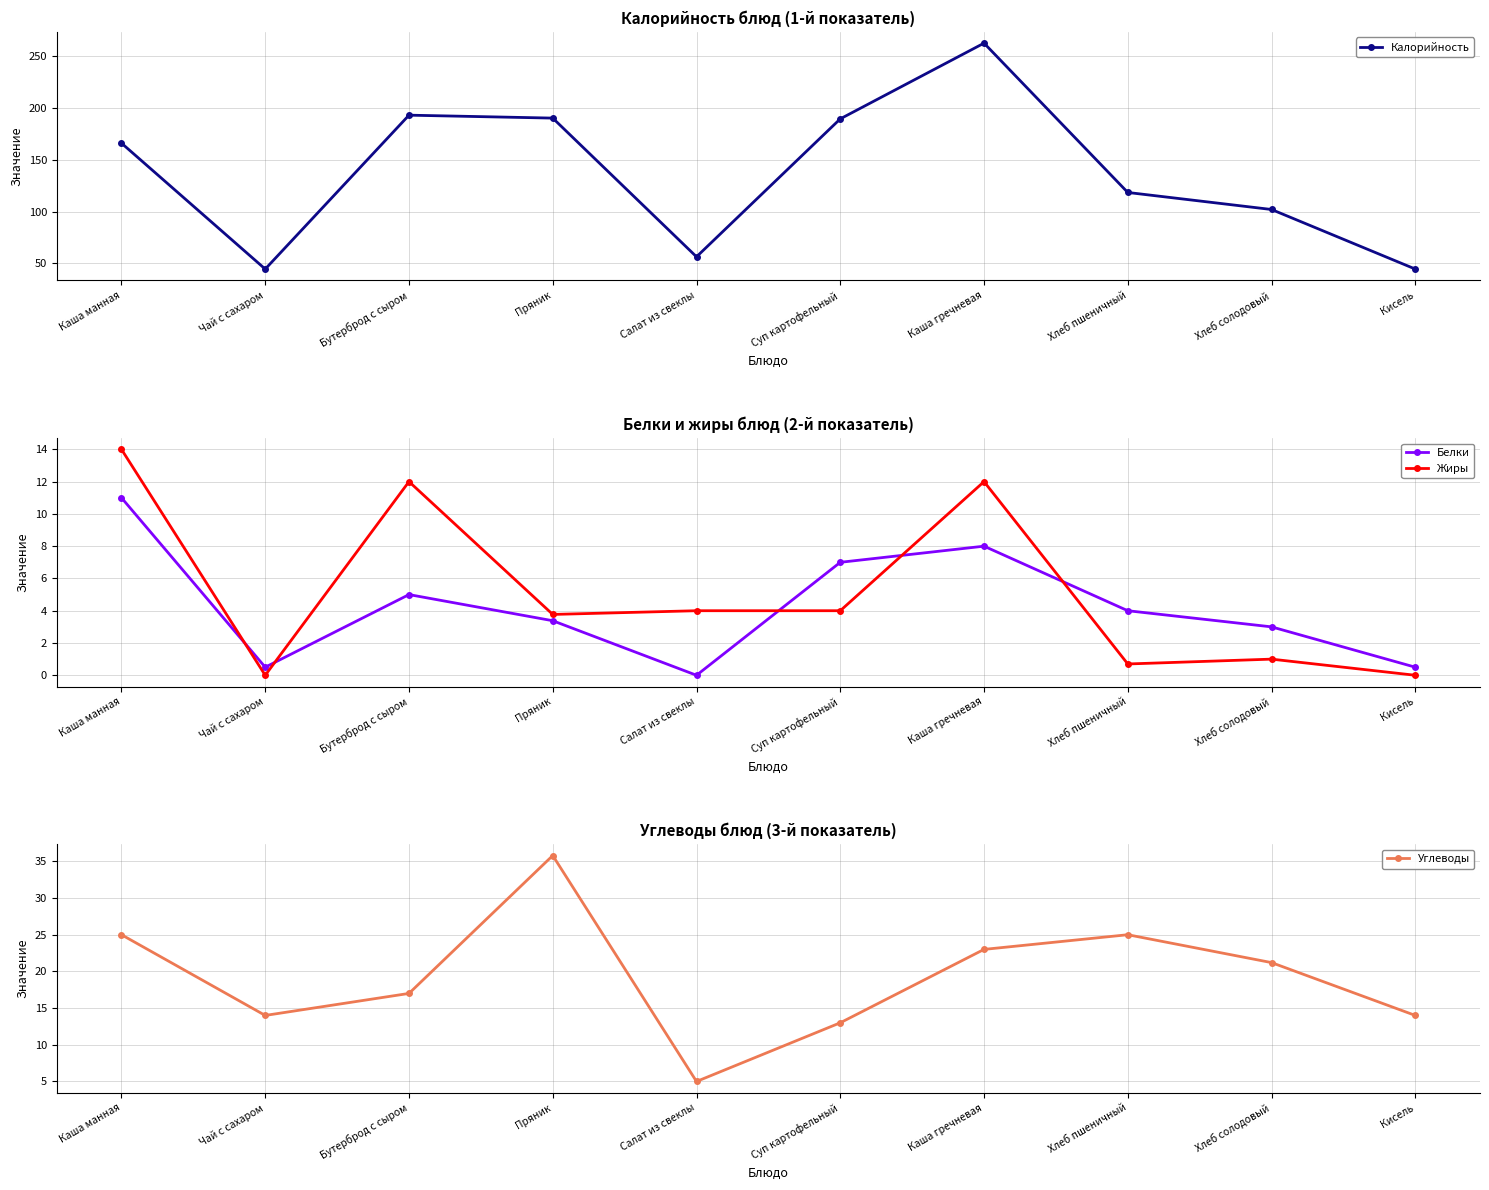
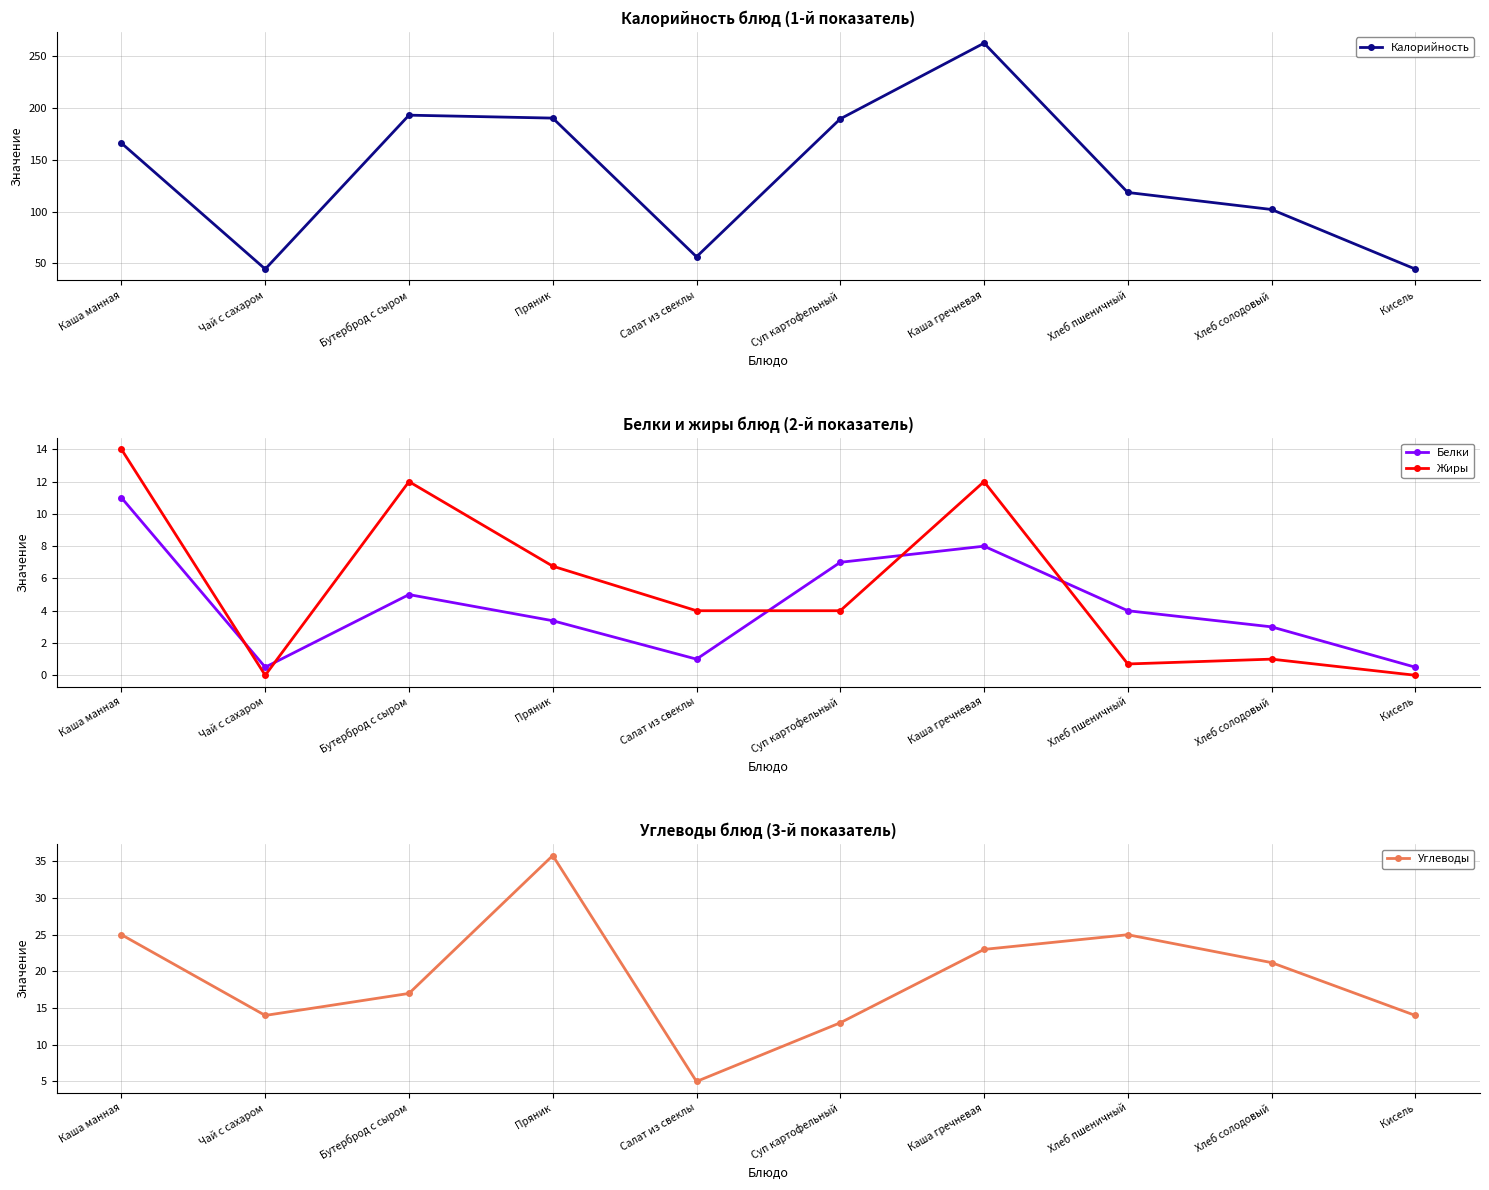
Белки и жиры блюд (2-й показатель), Жиры, Пряник: 3.8 -> 6.8
Белки и жиры блюд (2-й показатель), Белки, Салат из свеклы: 0 -> 1
